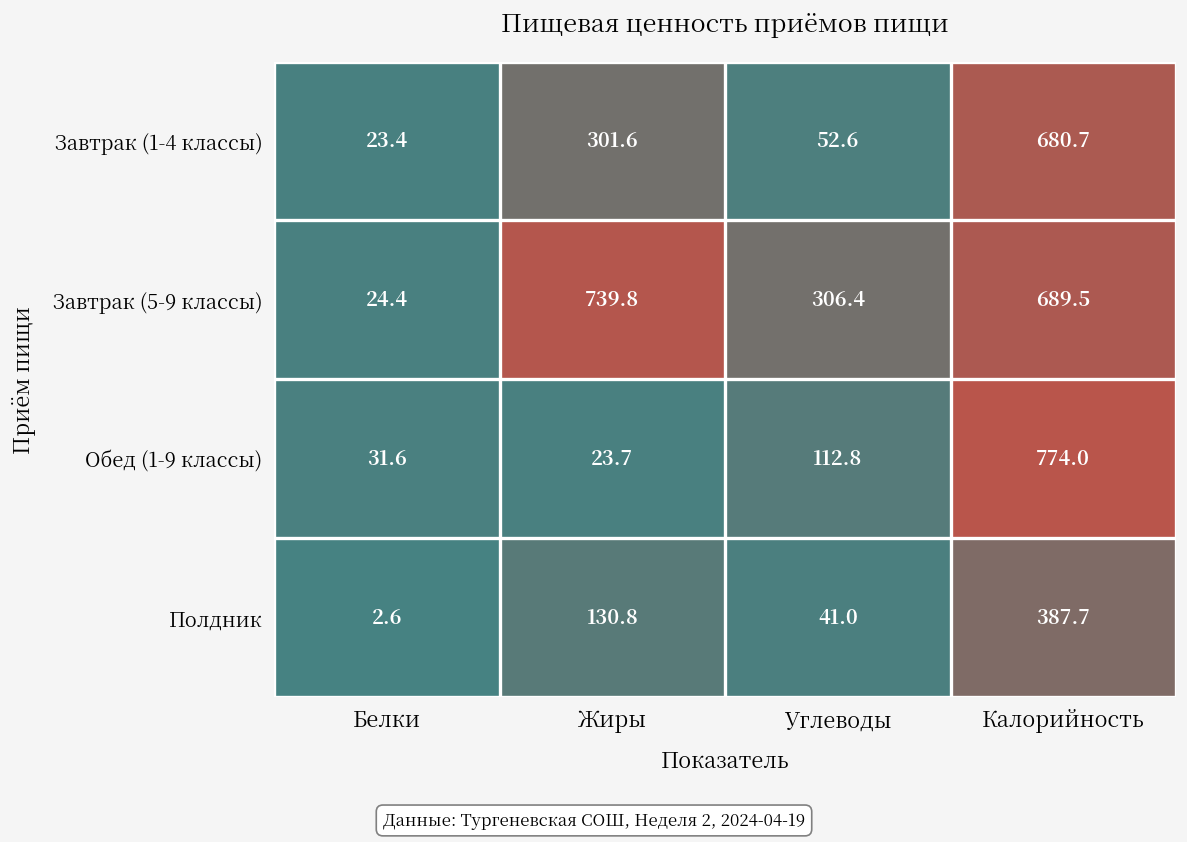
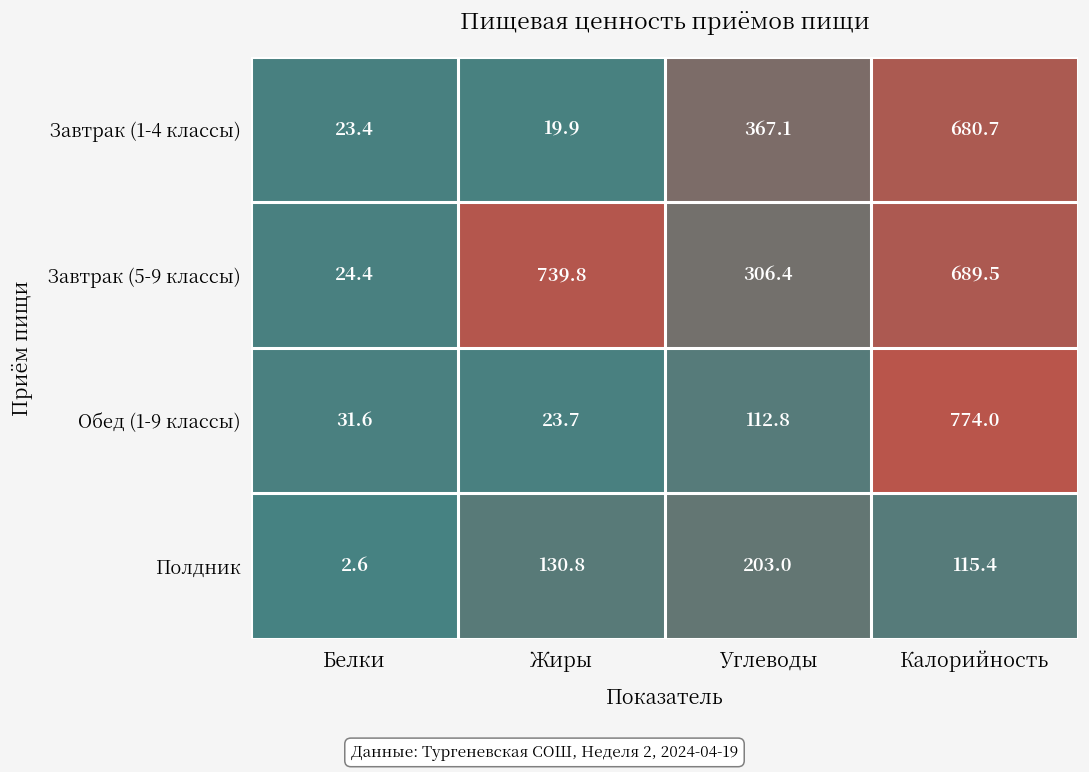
Завтрак (1-4 классы), Жиры: 301.6 -> 19.9
Завтрак (1-4 классы), Углеводы: 52.6 -> 367.1
Полдник, Углеводы: 41.0 -> 203.0
Полдник, Калорийность: 387.7 -> 115.4
